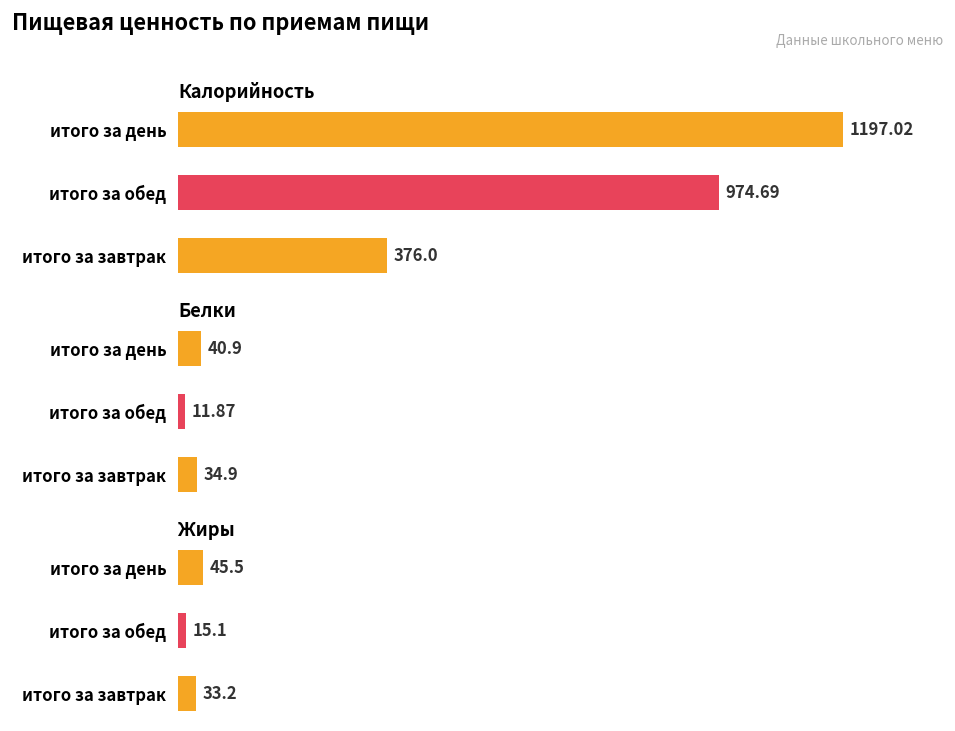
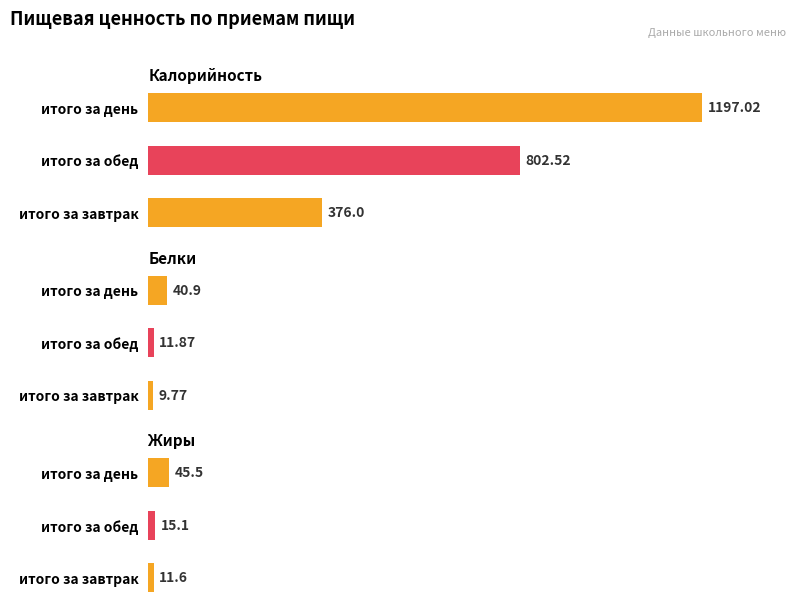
Калорийность, итого за обед: 974.69 -> 802.52
Белки, итого за завтрак: 34.9 -> 9.77
Жиры, итого за завтрак: 33.2 -> 11.6
